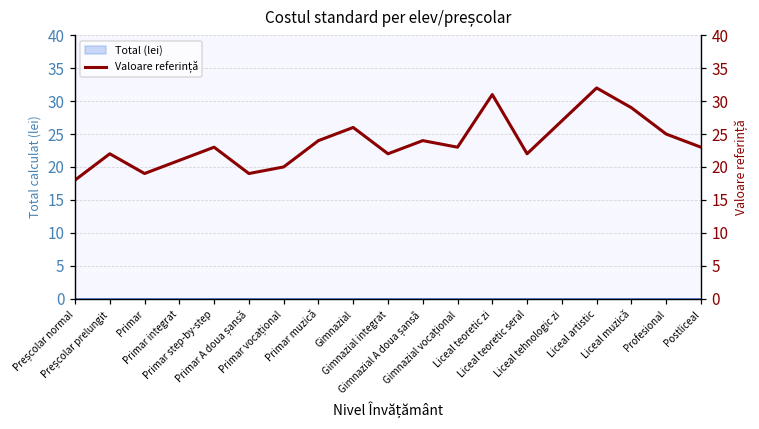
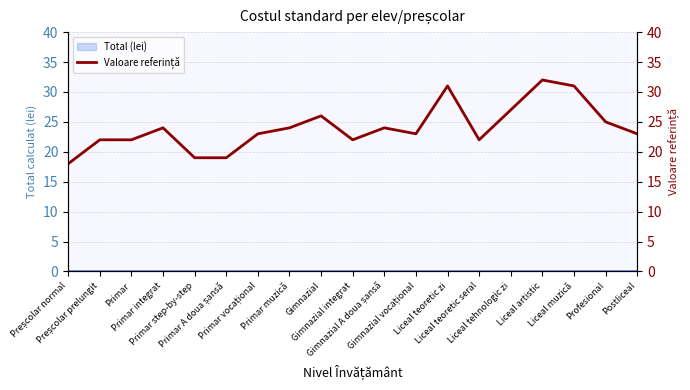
Valoare referință, Primar: 19 -> 22
Valoare referință, Primar integrat: 21 -> 24
Valoare referință, Primar step-by-step: 23 -> 19
Valoare referință, Primar vocațional: 20 -> 23
Valoare referință, Liceal muzică: 29 -> 31
